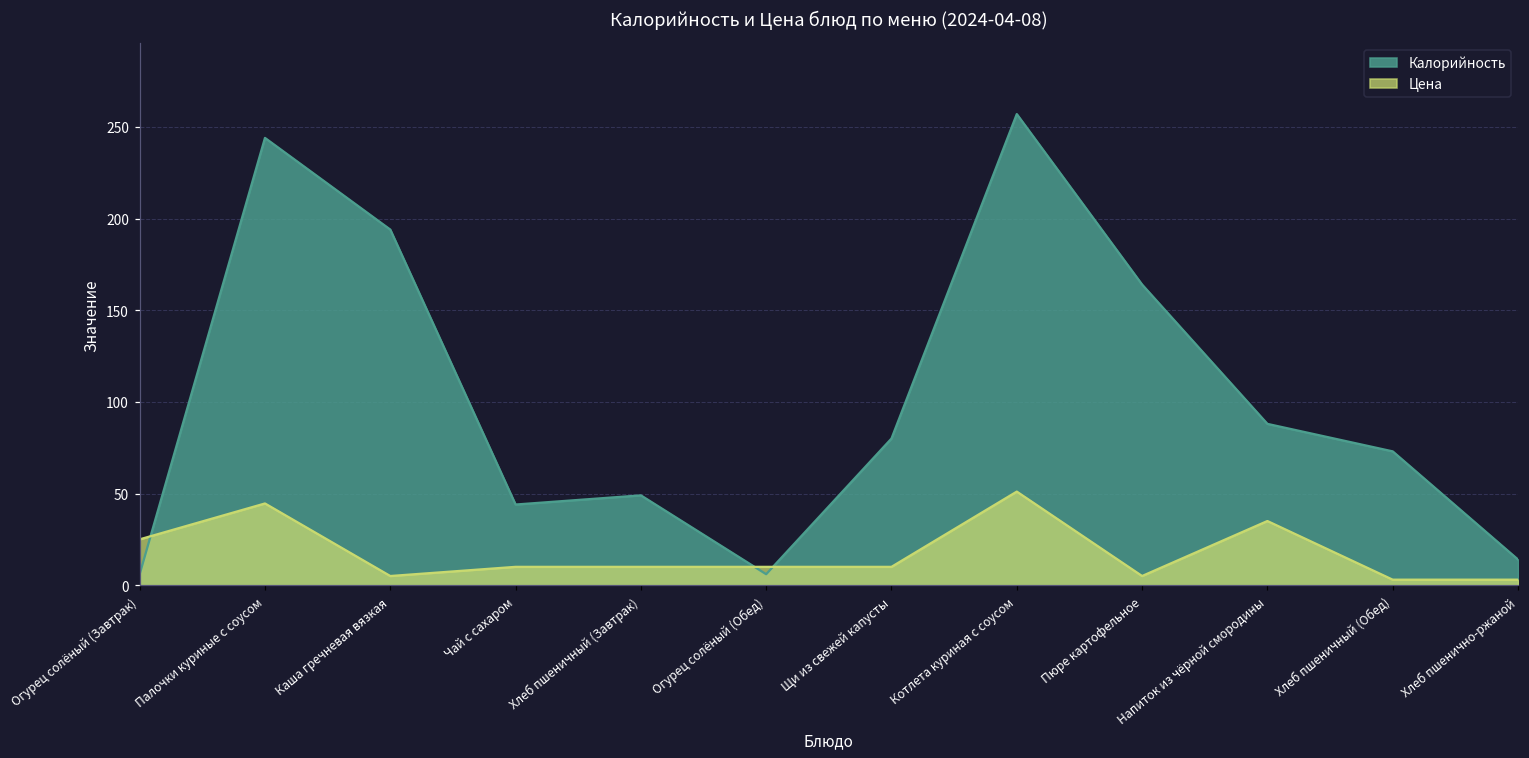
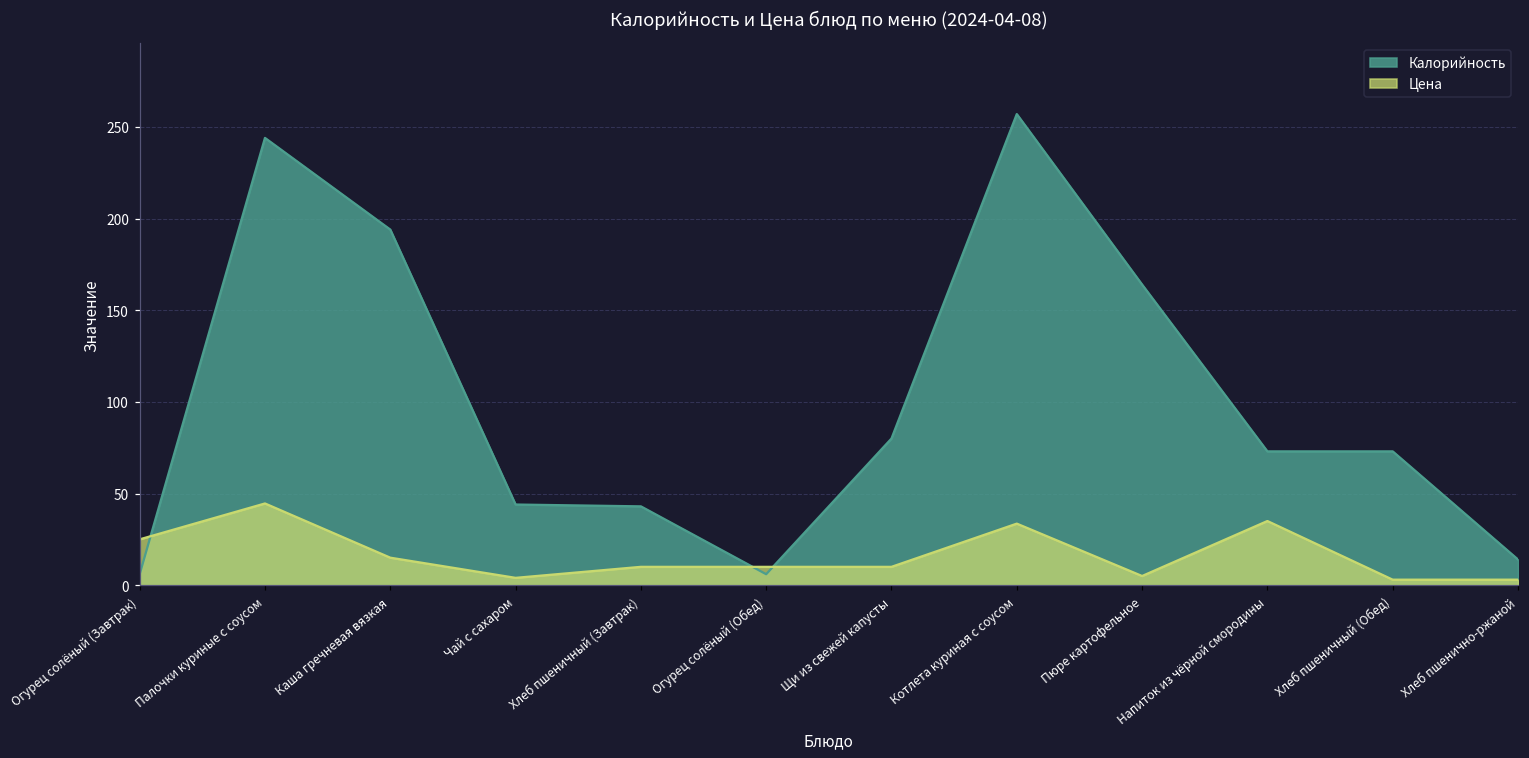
Цена, Каша гречневая вязкая: 5 -> 15
Цена, Чай с сахаром: 10 -> 4
Калорийность, Хлеб пшеничный (Завтрак): 49 -> 43
Цена, Котлета куриная с соусом: 51 -> 34
Калорийность, Напиток из чёрной смородины: 88 -> 73
